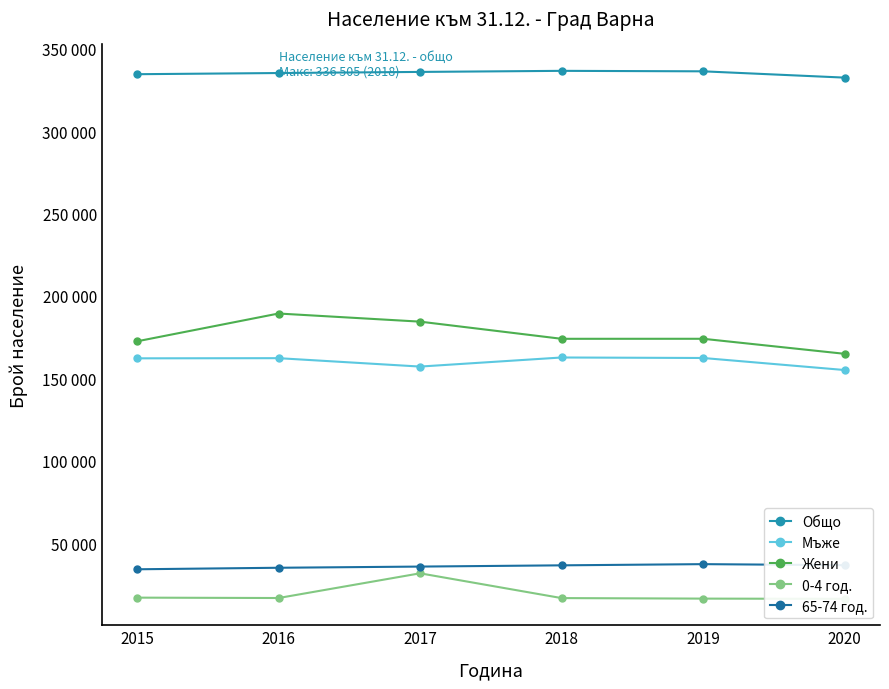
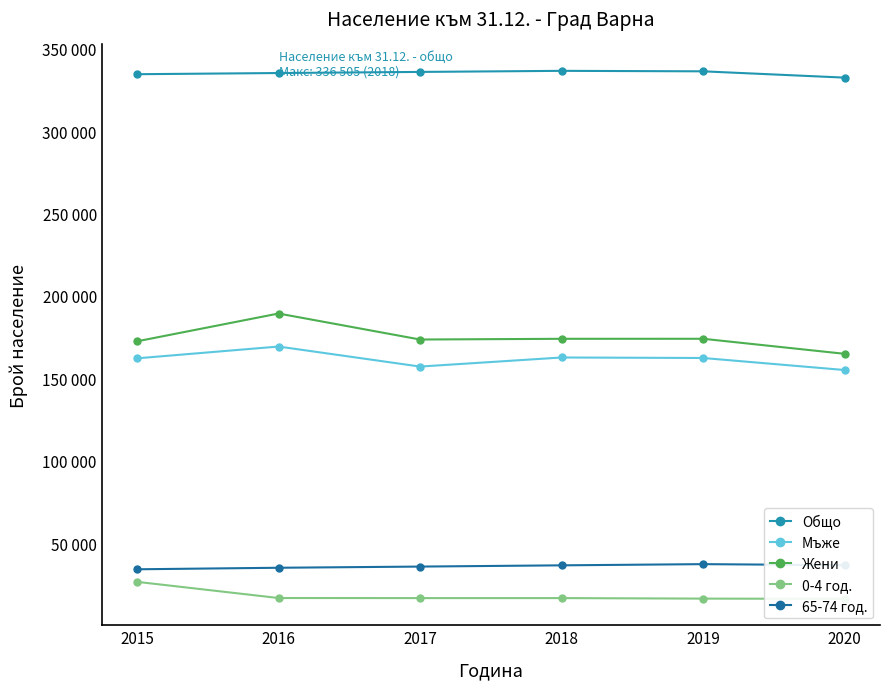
0-4 год., 2015: 17000 -> 26000
Мъже, 2016: 162000 -> 169000
Жени, 2017: 184000 -> 173000
0-4 год., 2017: 32000 -> 17000
